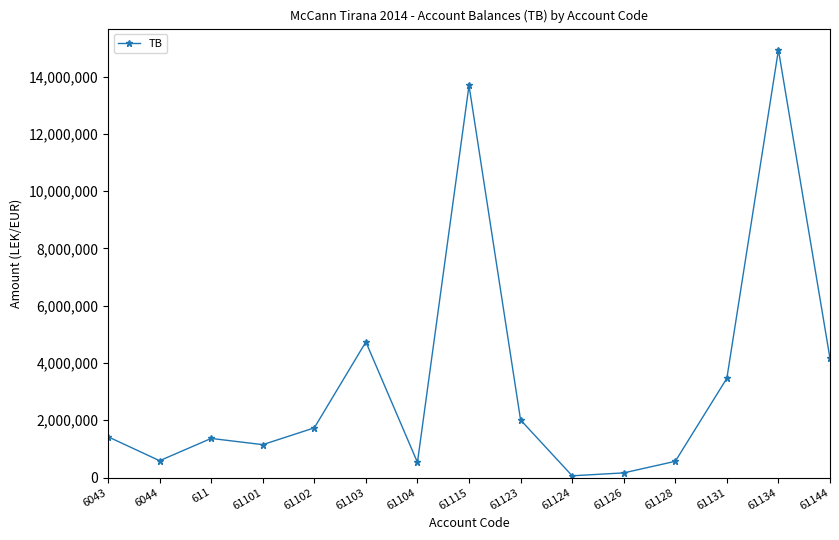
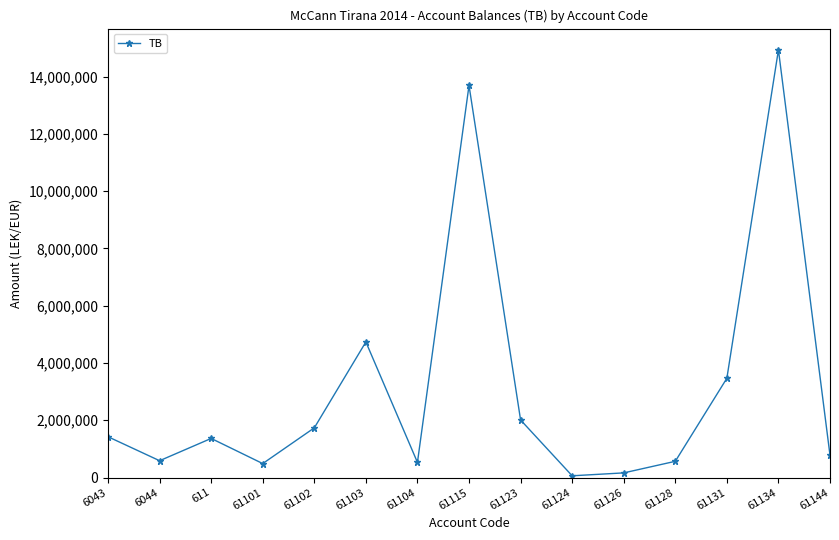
61101: 1,100,000 -> 500,000
61144: 4,200,000 -> 800,000
